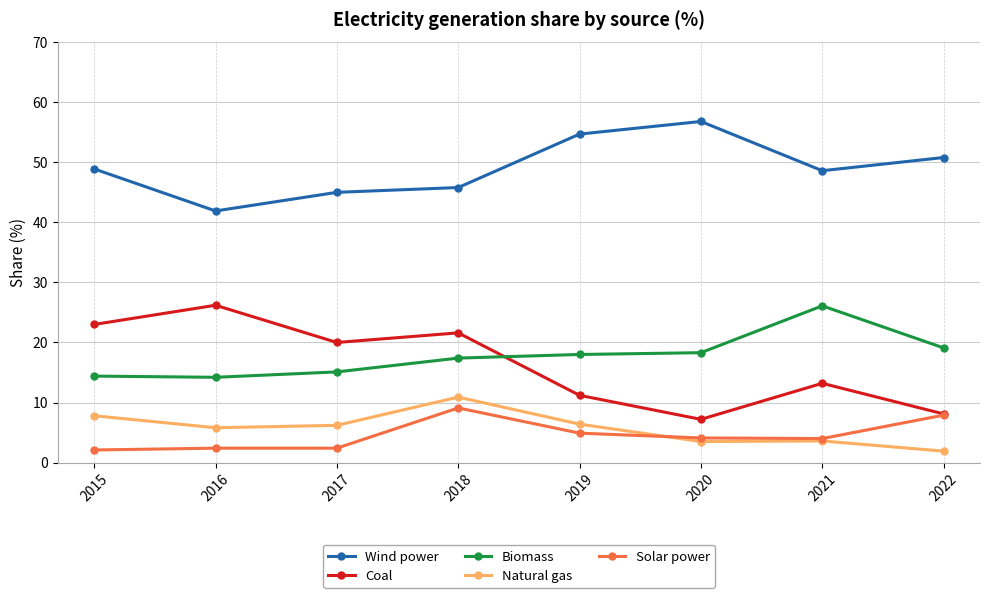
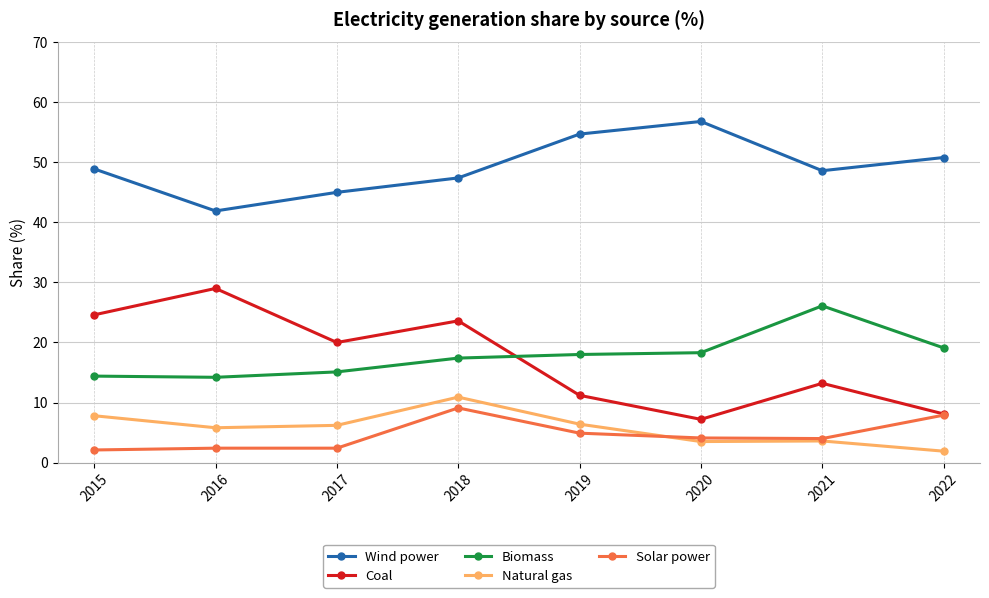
Coal, 2015: 23 -> 25
Coal, 2016: 26 -> 29
Wind power, 2018: 46 -> 47
Coal, 2018: 22 -> 24
